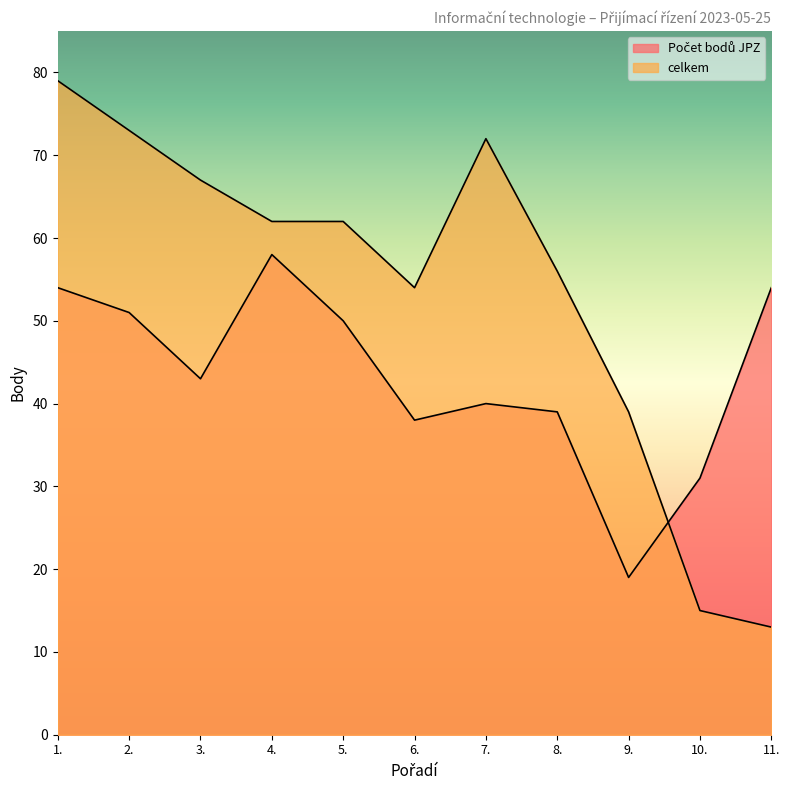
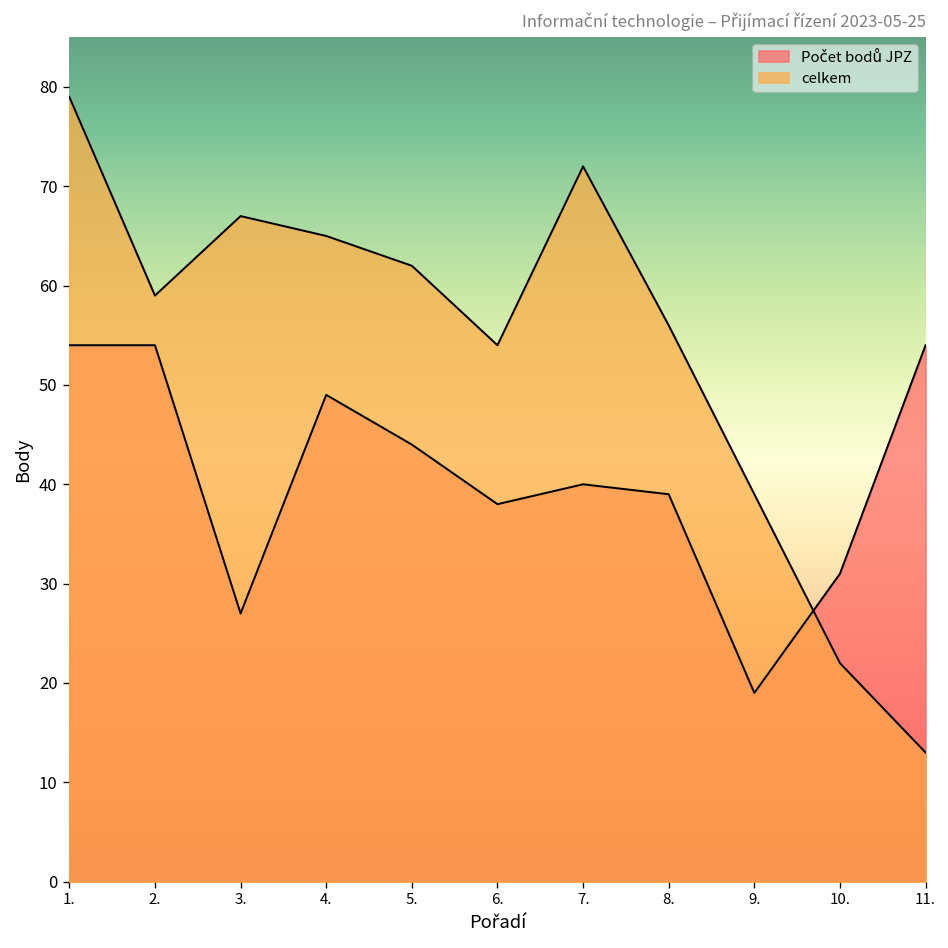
Počet bodů JPZ, 2.: 51 -> 54
celkem, 2.: 73 -> 59
Počet bodů JPZ, 3.: 43 -> 27
Počet bodů JPZ, 4.: 58 -> 49
celkem, 4.: 62 -> 65
Počet bodů JPZ, 5.: 50 -> 44
celkem, 10.: 15 -> 22
